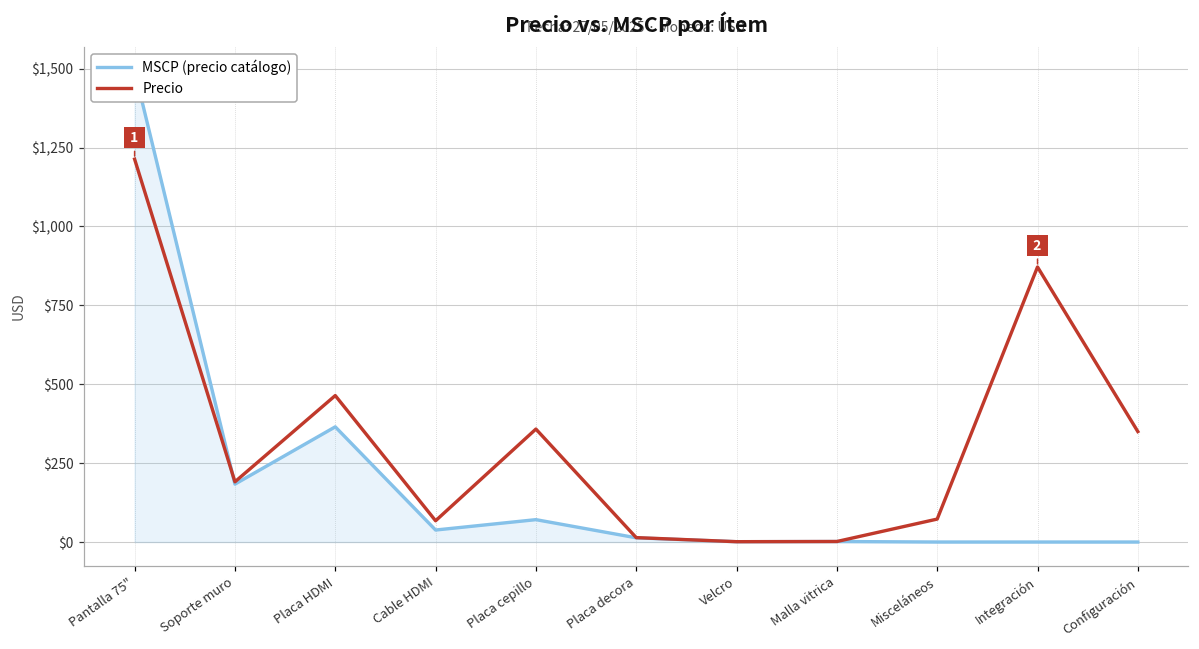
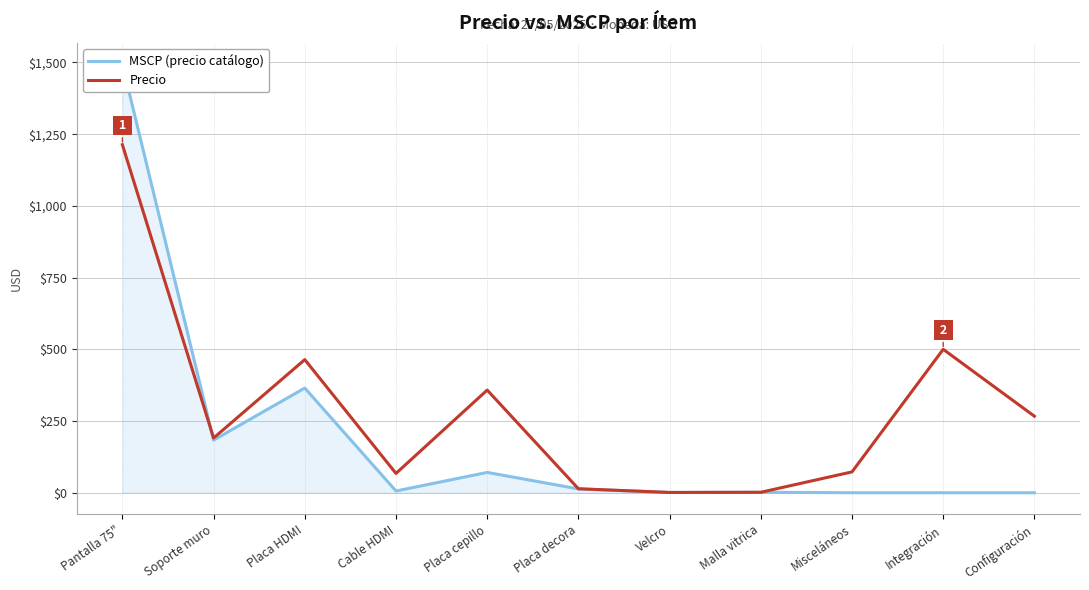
MSCP (precio catálogo), Cable HDMI: $40 -> $10
Precio, Integración: $870 -> $500
Precio, Configuración: $350 -> $270
